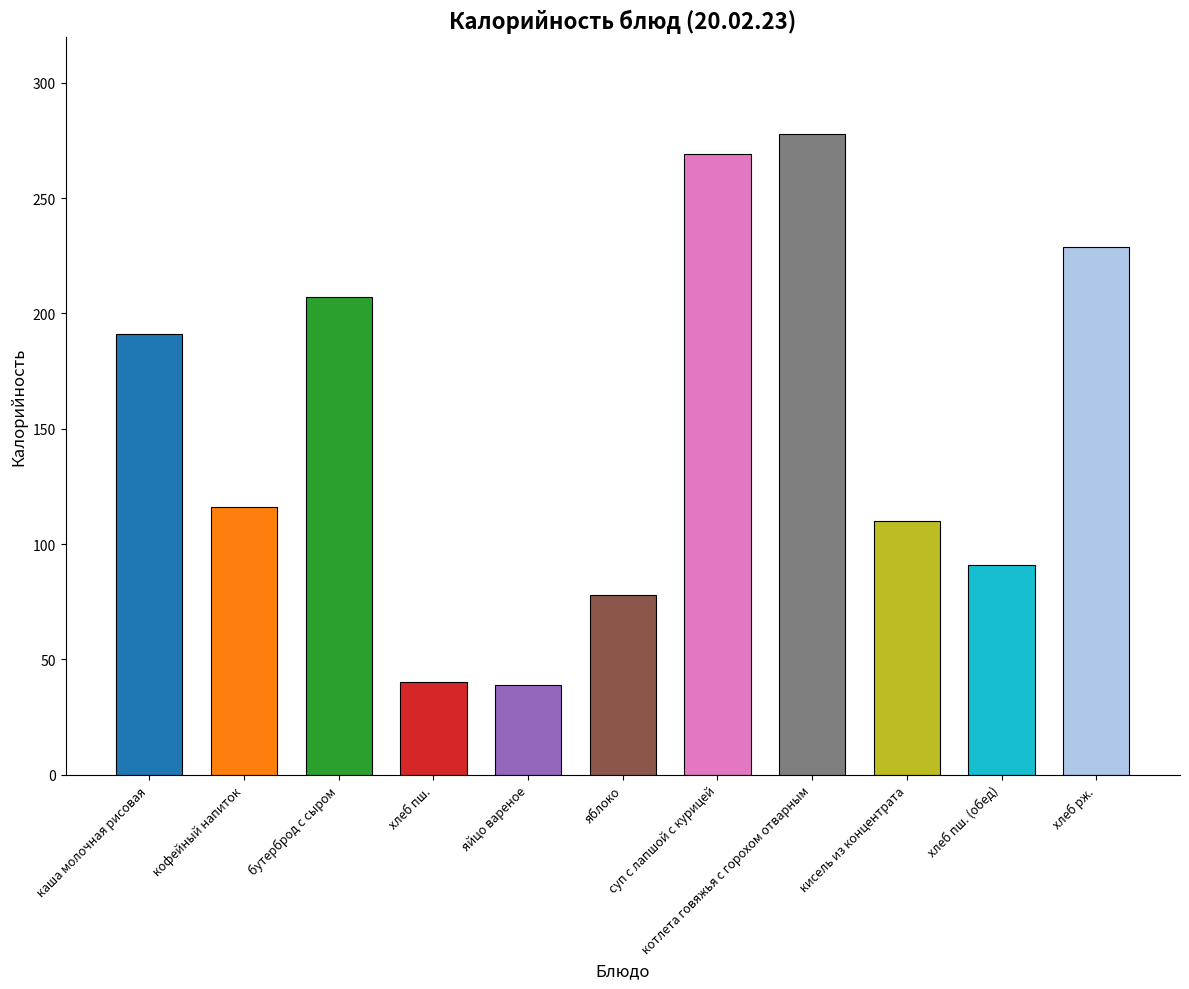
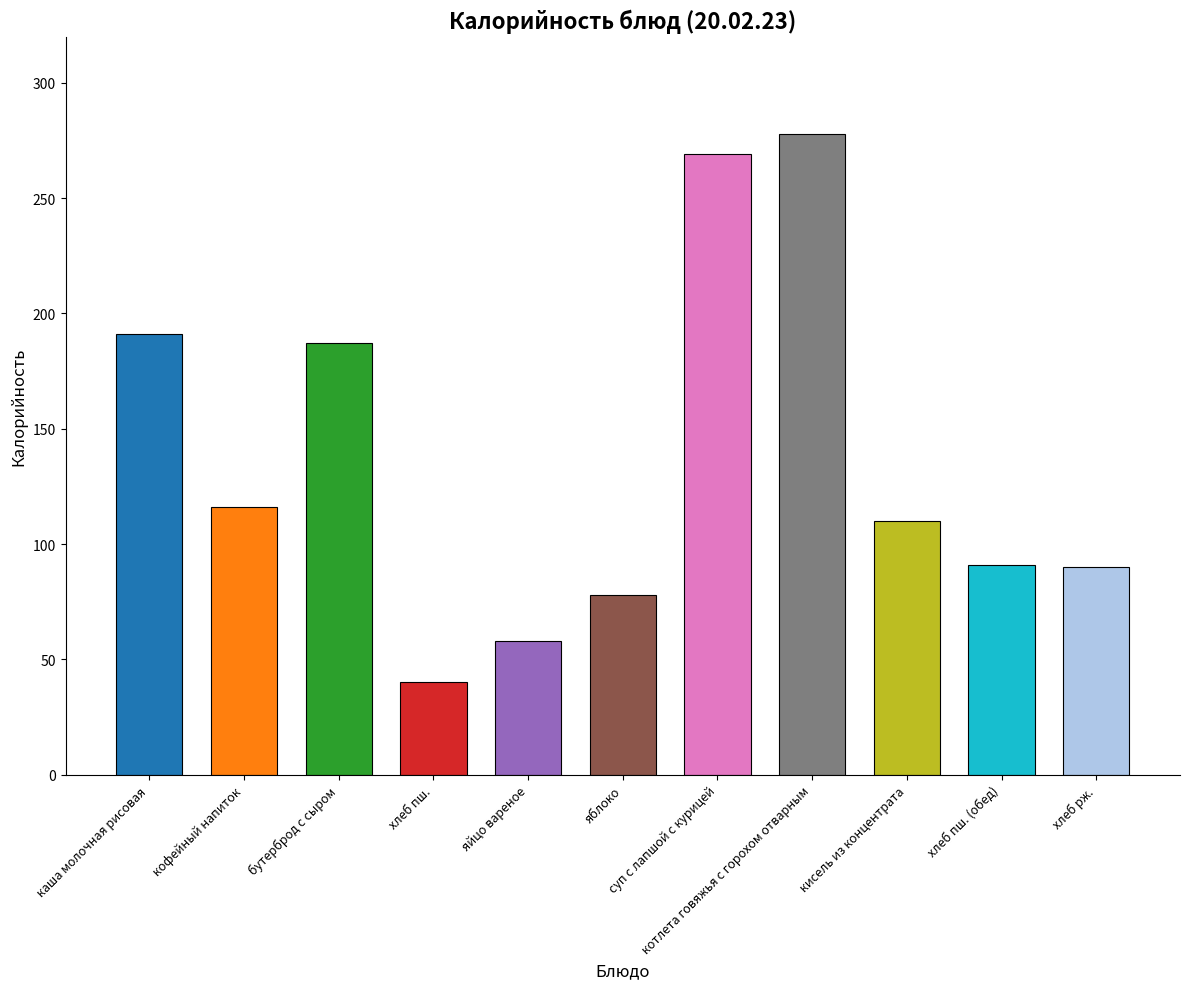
бутерброд с сыром: 207 -> 187
яйцо вареное: 39 -> 58
хлеб рж.: 229 -> 90
